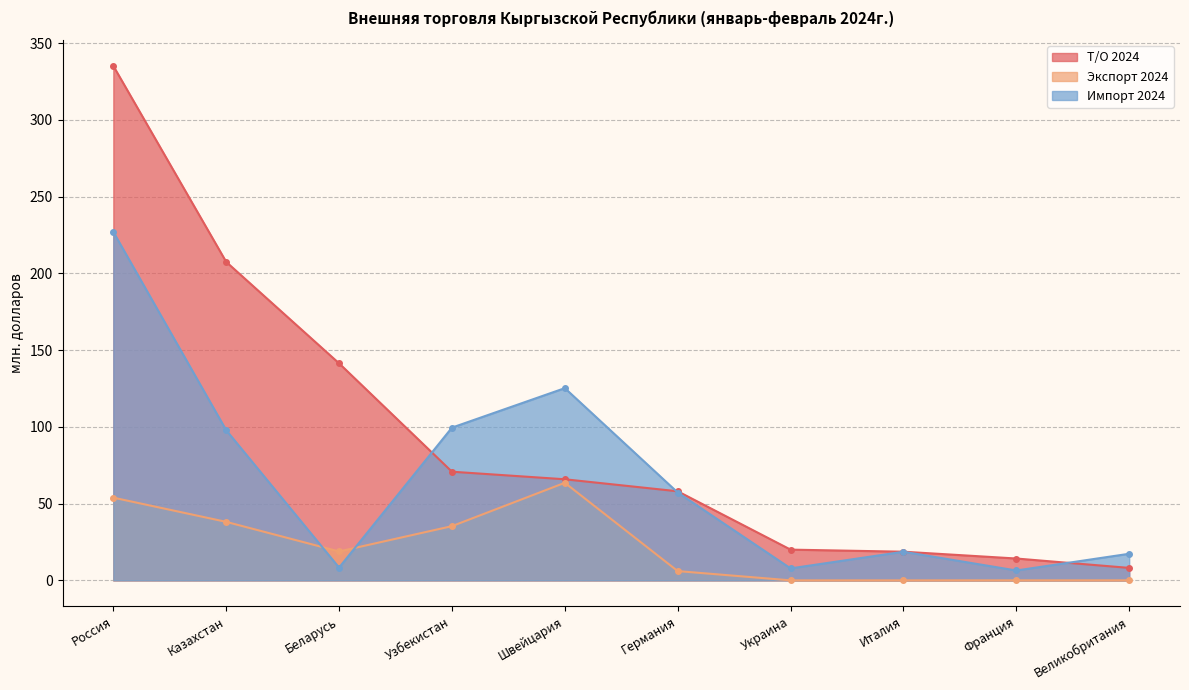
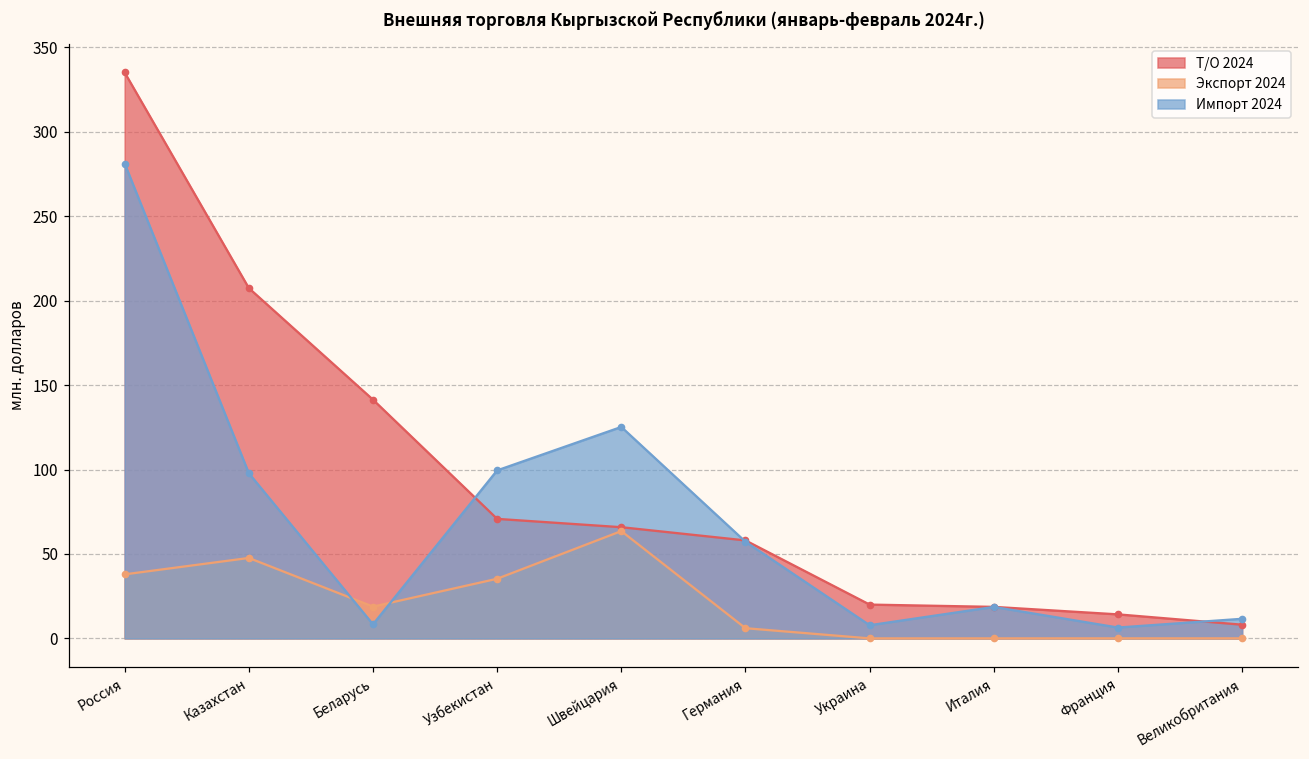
Экспорт 2024, Россия: 54 -> 38
Импорт 2024, Россия: 227 -> 281
Экспорт 2024, Казахстан: 38 -> 48
Импорт 2024, Великобритания: 17 -> 12
